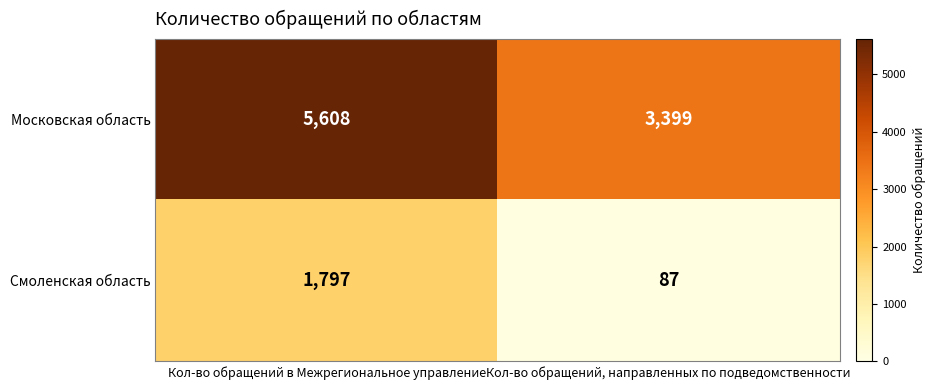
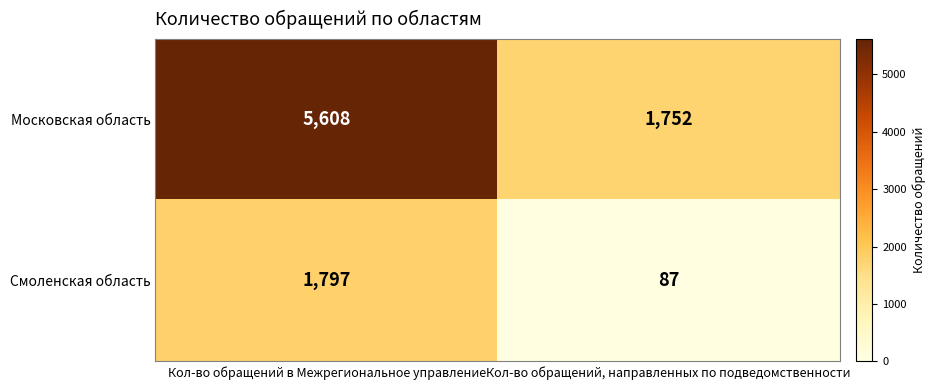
Московская область, Кол-во обращений, направленных по подведомственности: 3,399 -> 1,752
